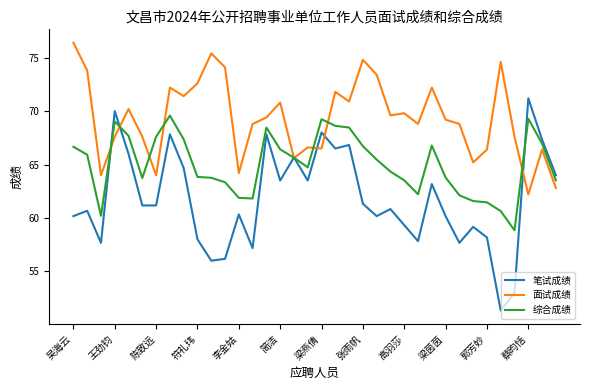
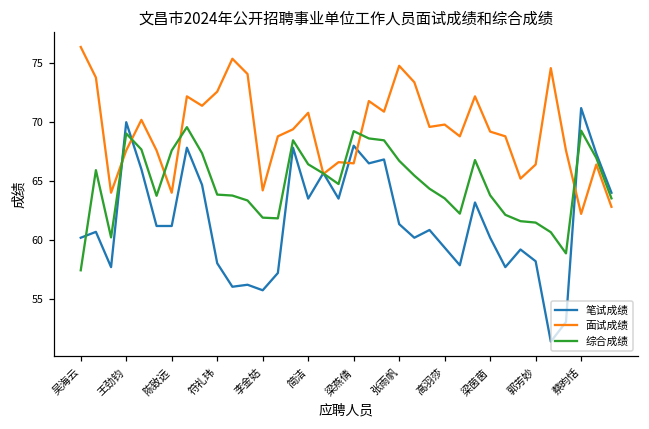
综合成绩, 吴海云: 66.7 -> 57.4
笔试成绩, 李金姑: 60.3 -> 55.7
